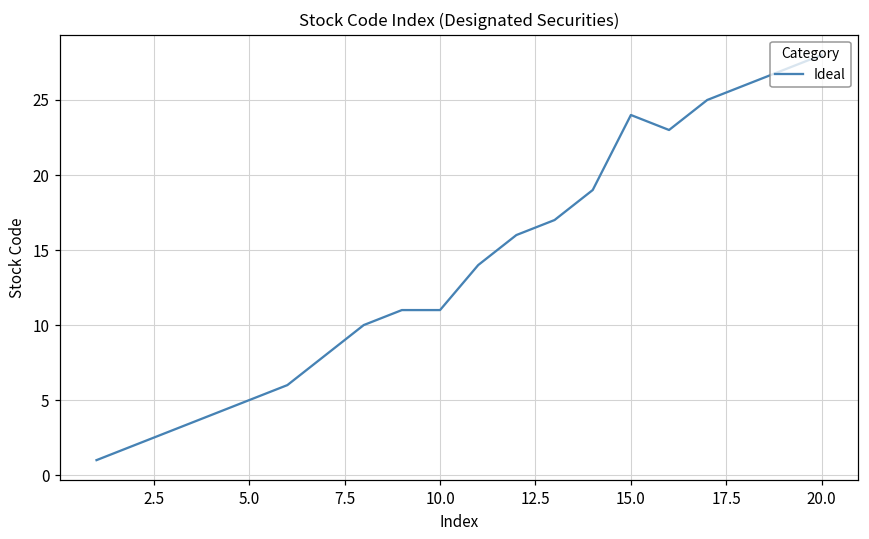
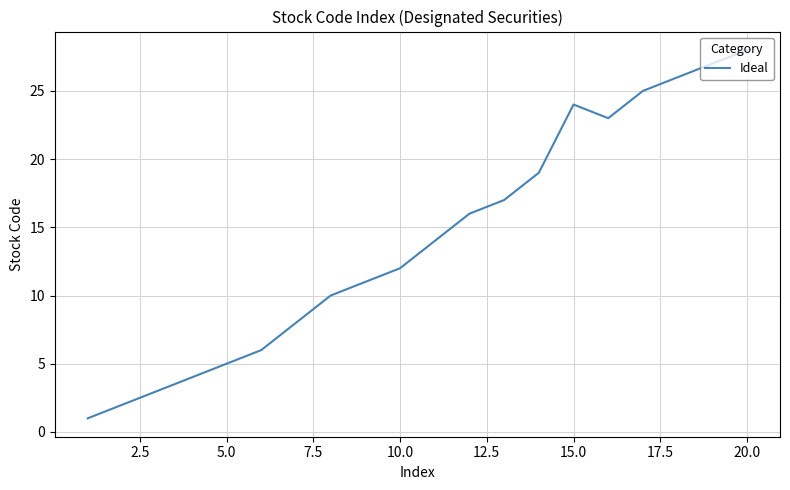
10.0: 11 -> 12
